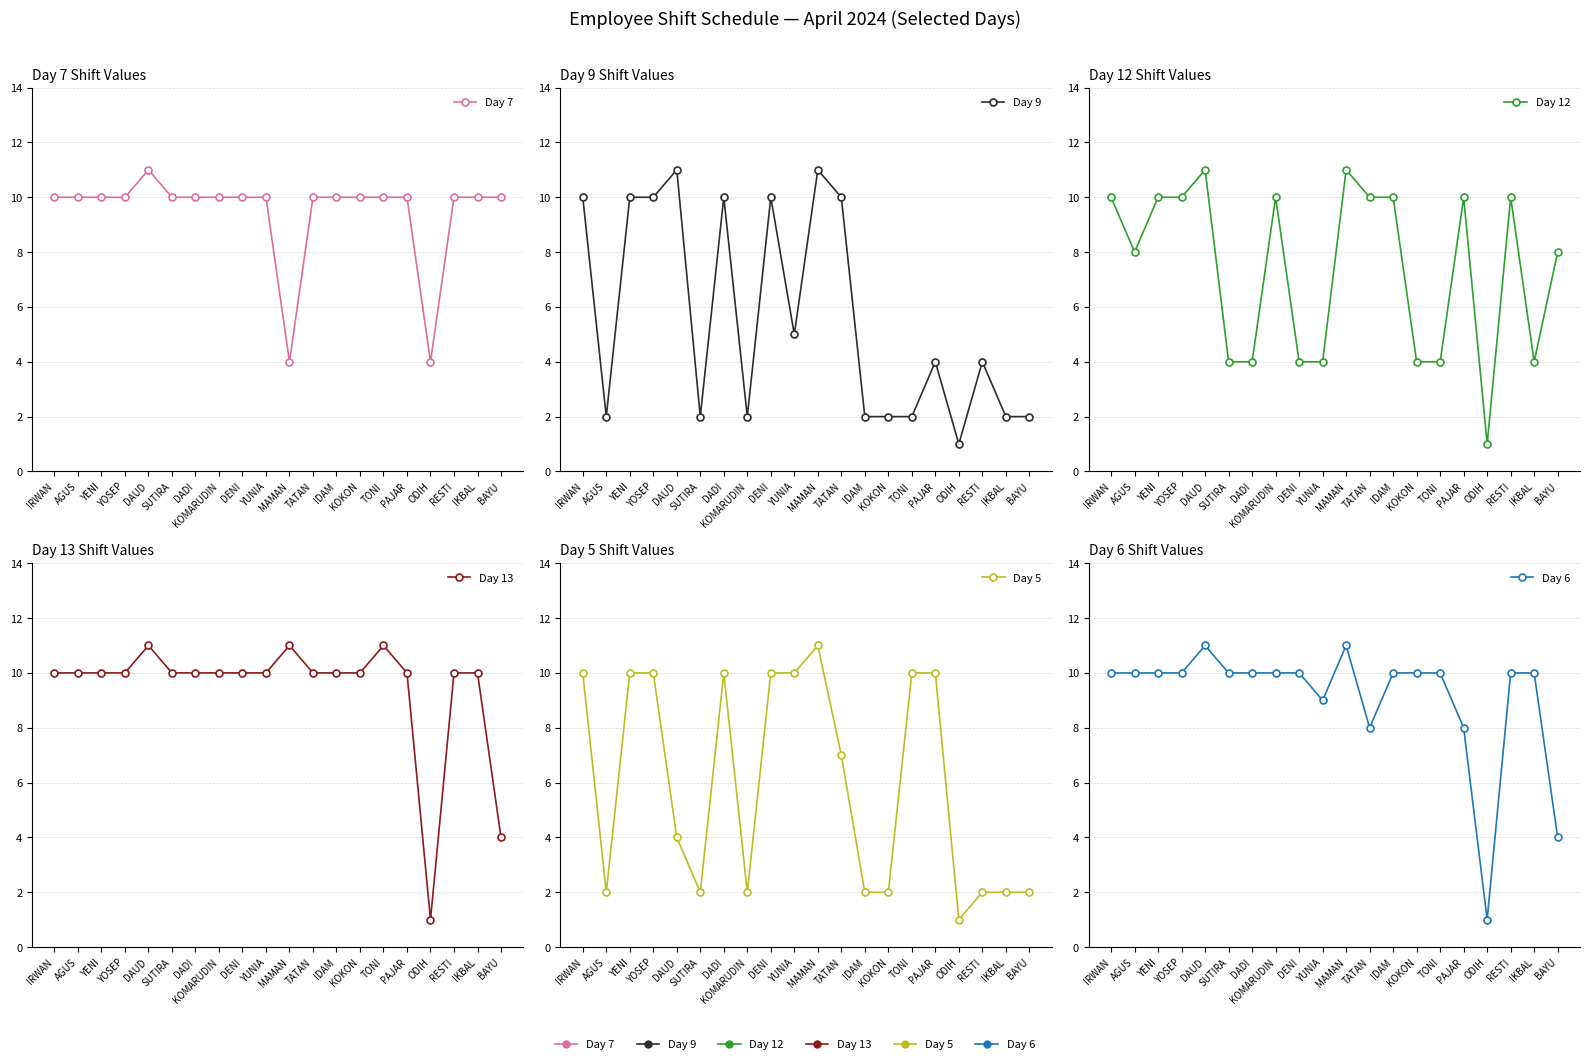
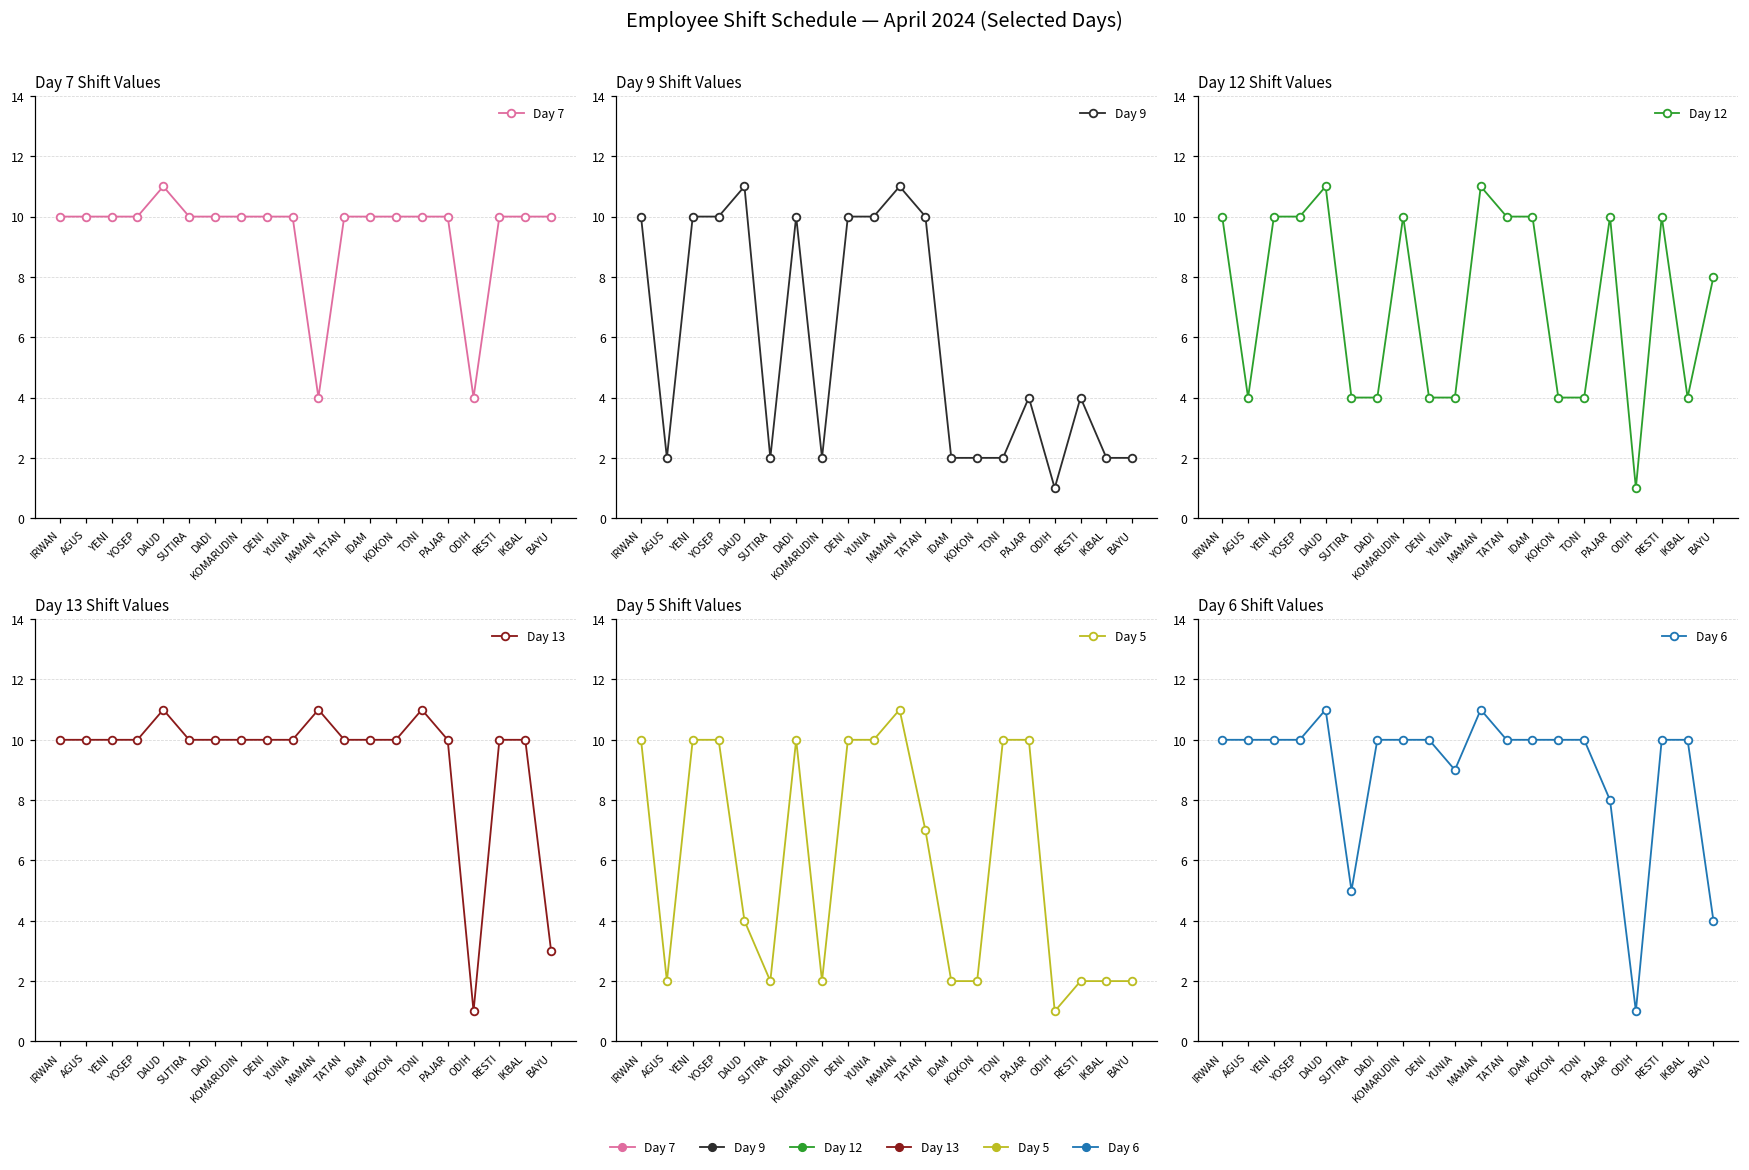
Day 9 Shift Values, YUNIA: 5 -> 10
Day 12 Shift Values, AGUS: 8 -> 4
Day 13 Shift Values, BAYU: 4 -> 3
Day 6 Shift Values, SUTIRA: 10 -> 5
Day 6 Shift Values, TATAN: 8 -> 10
